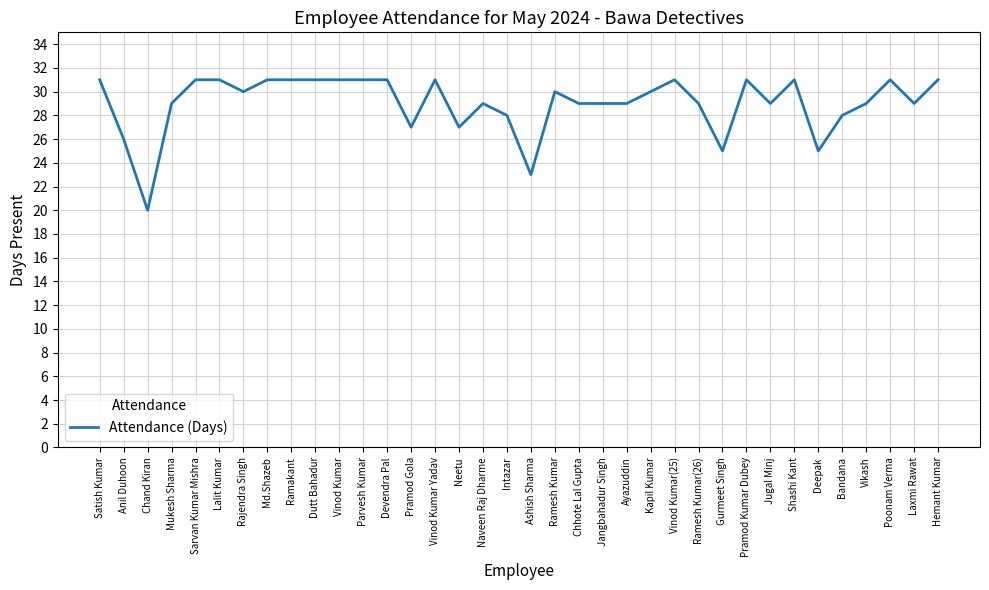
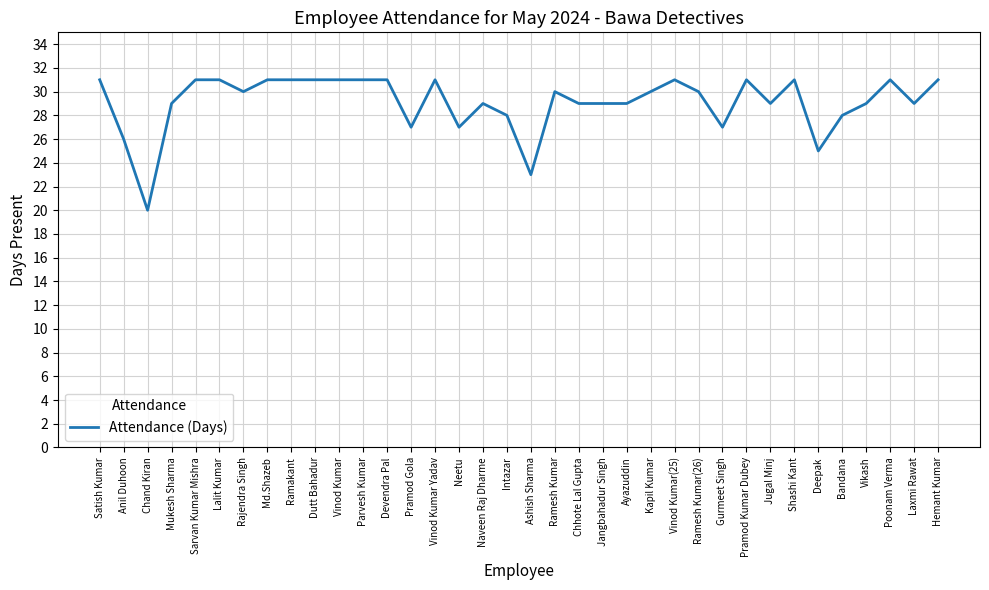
Ramesh Kumar(26): 29 -> 30
Gurmeet Singh: 25 -> 27
